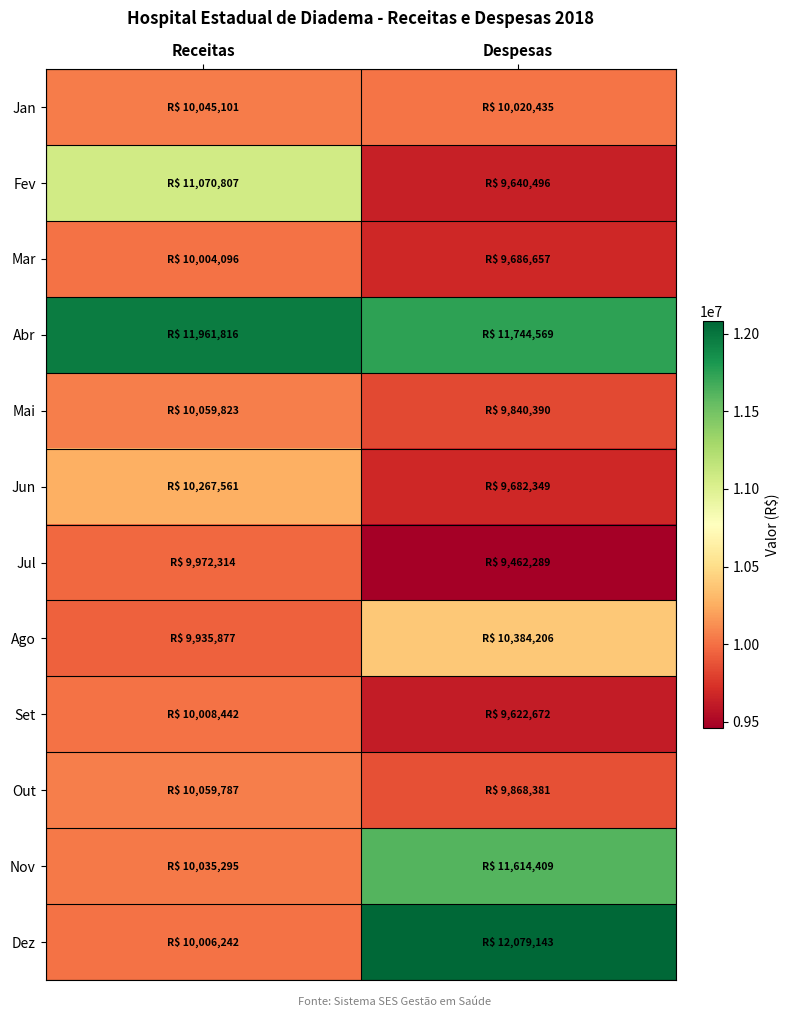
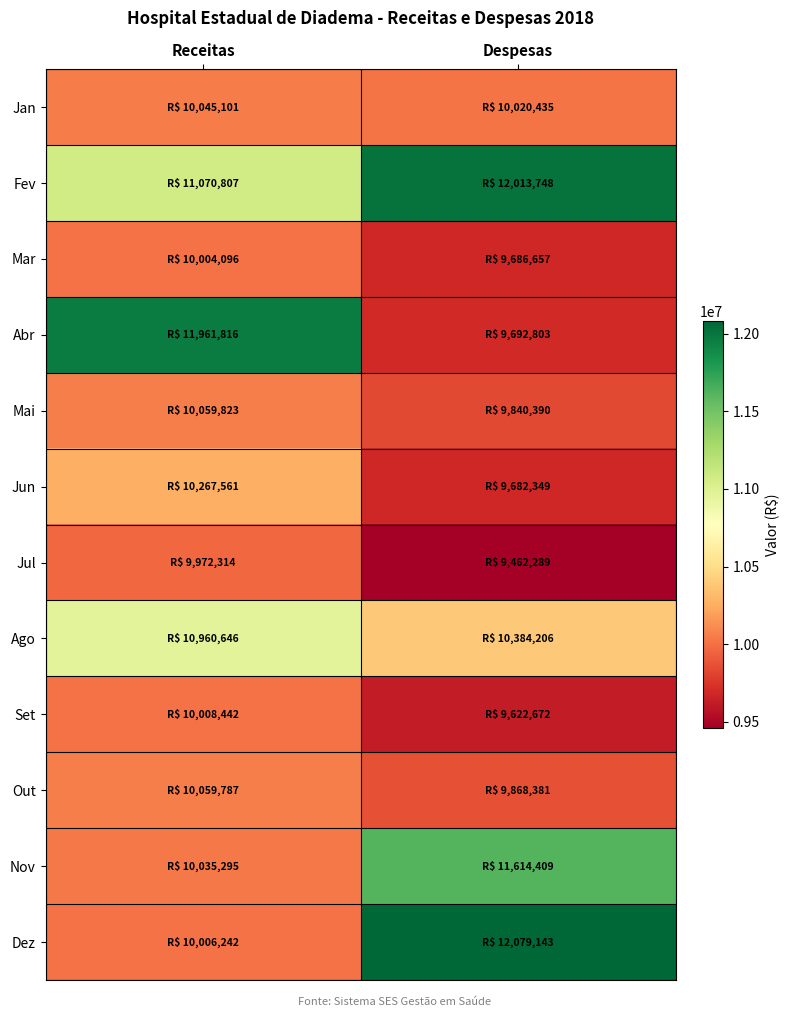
Fev, Despesas: 9,640,496 -> 12,013,748
Abr, Despesas: 11,744,569 -> 9,692,803
Ago, Receitas: 9,935,877 -> 10,960,646
